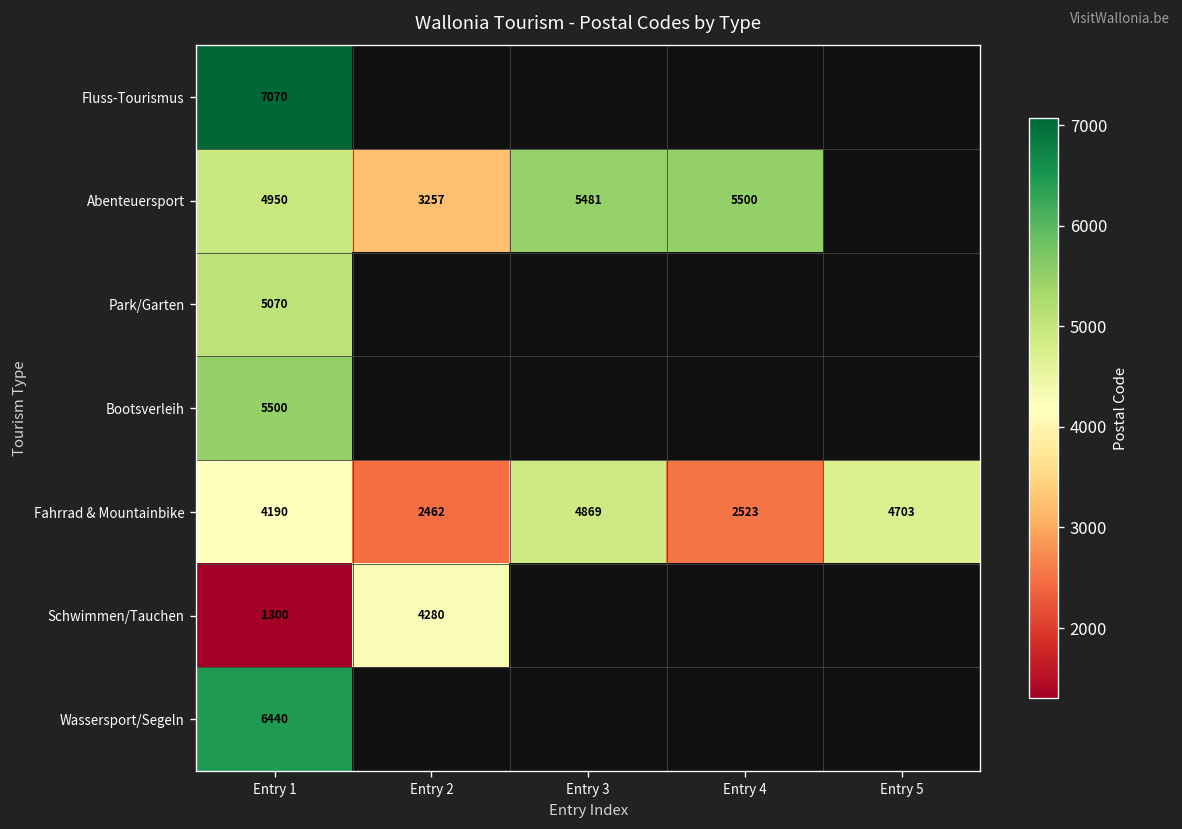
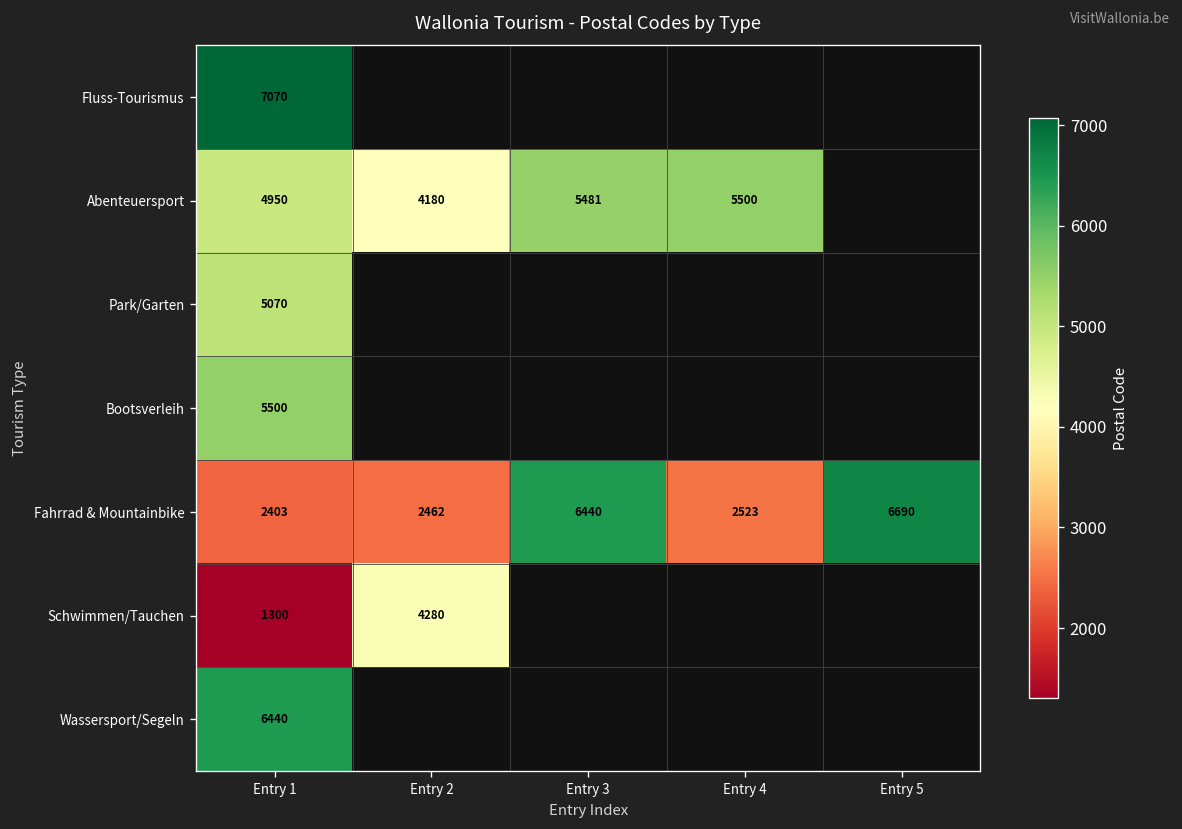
Abenteuersport, Entry 2: 3257 -> 4180
Fahrrad & Mountainbike, Entry 1: 4190 -> 2403
Fahrrad & Mountainbike, Entry 3: 4869 -> 6440
Fahrrad & Mountainbike, Entry 5: 4703 -> 6690
